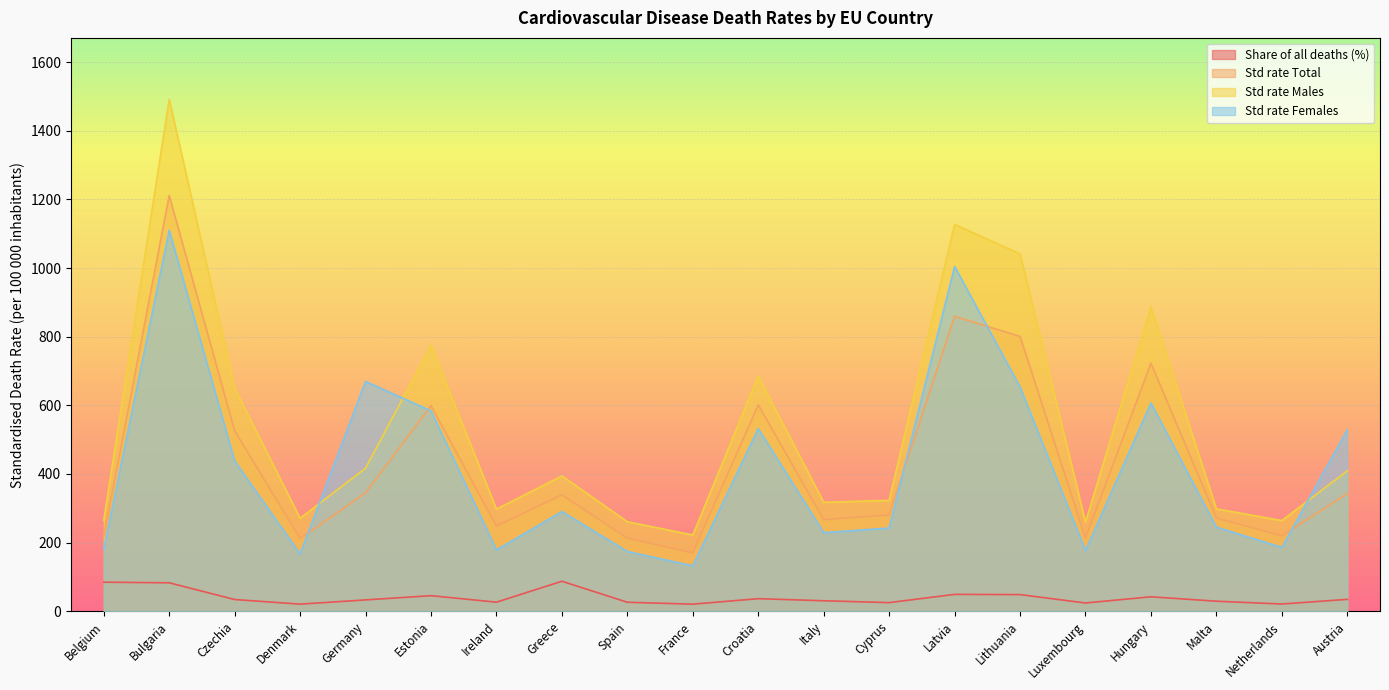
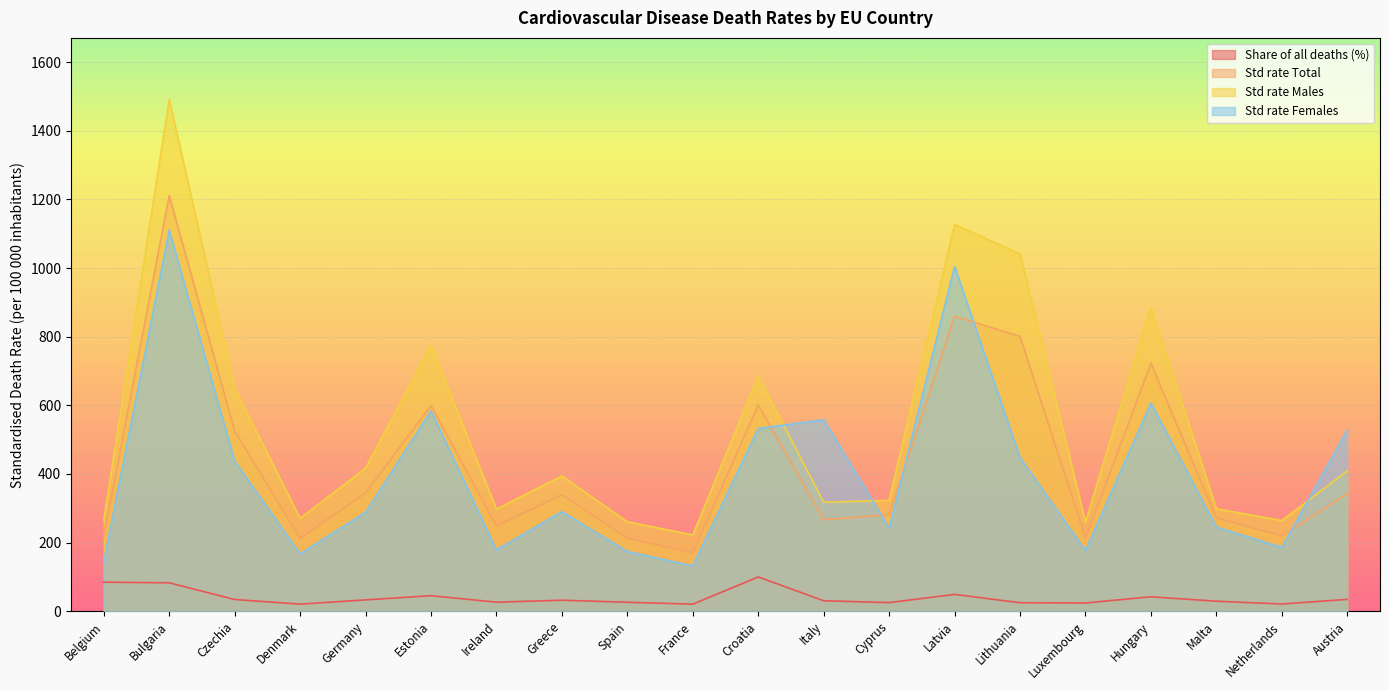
Std rate Females, Belgium: 180 -> 140
Std rate Females, Germany: 670 -> 290
Share of all deaths (%), Greece: 90 -> 30
Share of all deaths (%), Croatia: 40 -> 100
Std rate Females, Italy: 230 -> 560
Share of all deaths (%), Lithuania: 50 -> 30
Std rate Females, Lithuania: 650 -> 450
